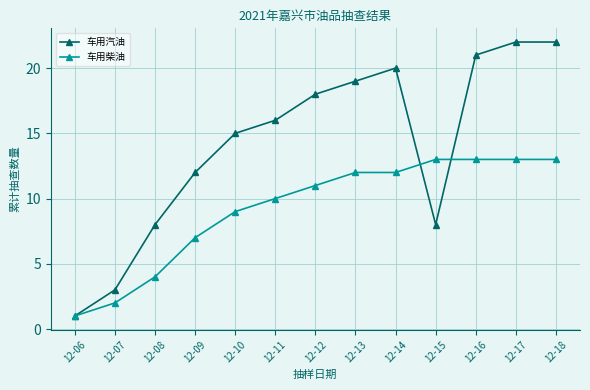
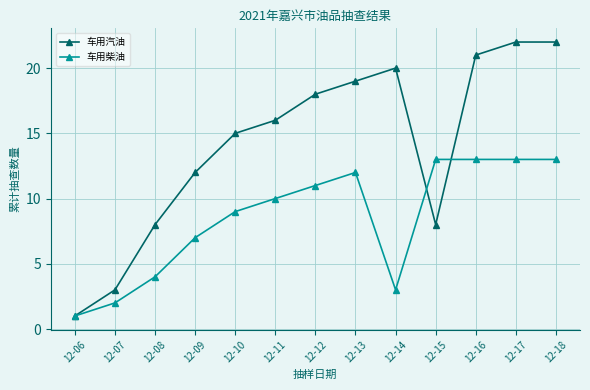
车用柴油, 12-14: 12 -> 3
